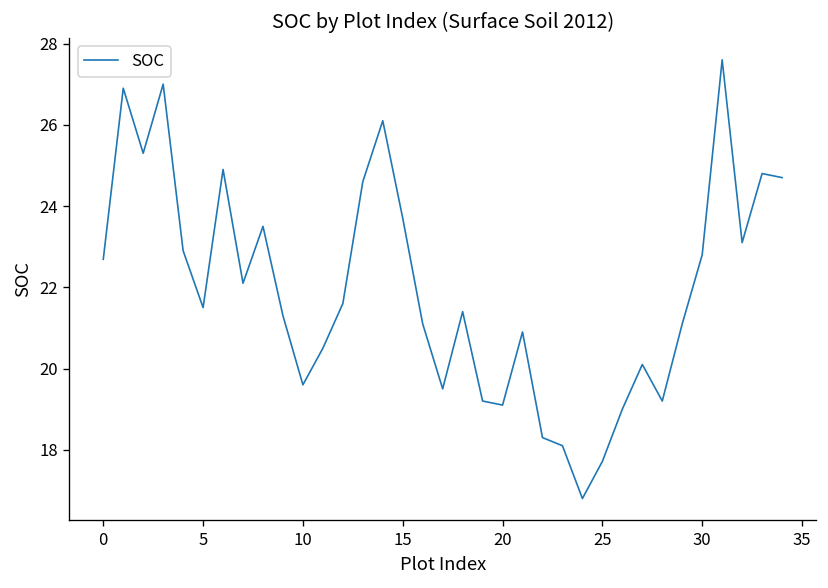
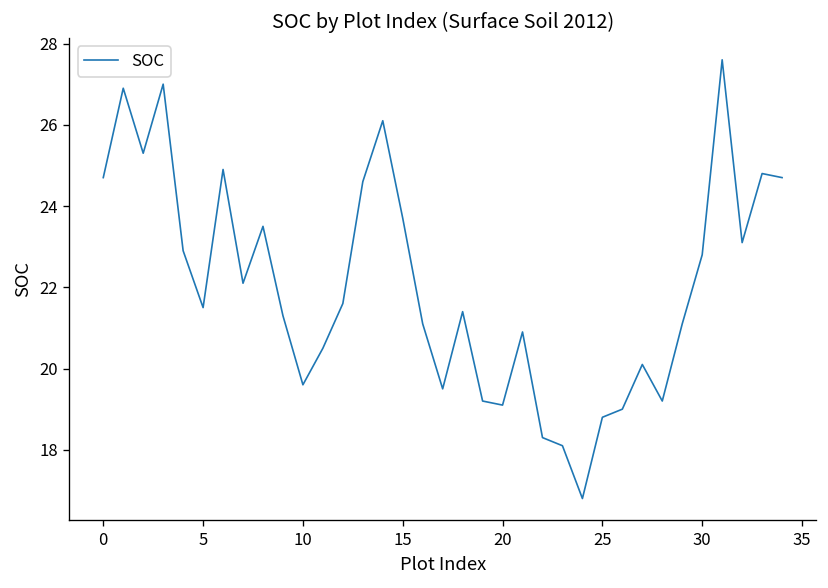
0: 22.7 -> 24.7
25: 17.7 -> 18.8
